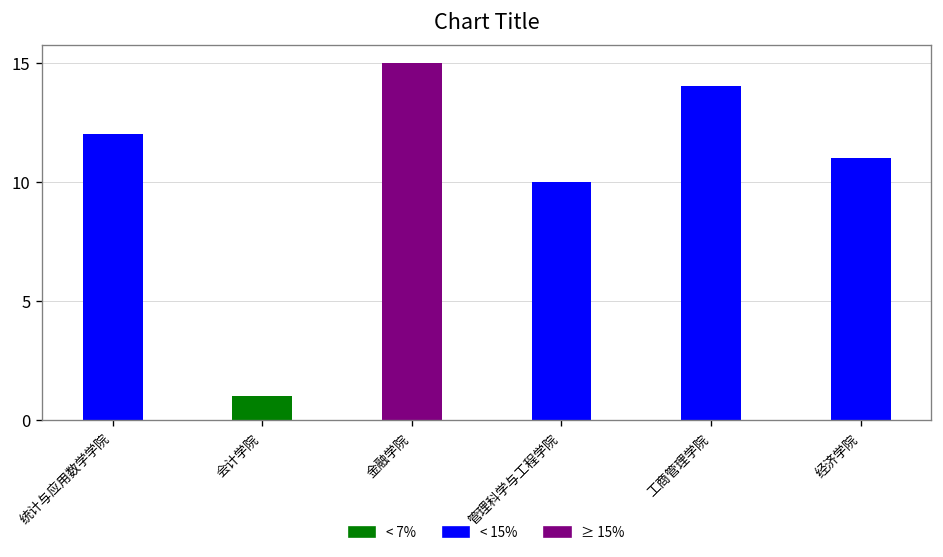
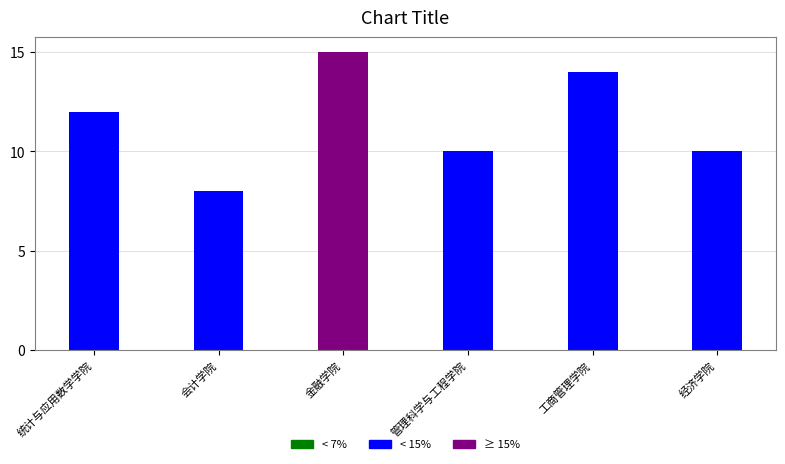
会计学院: 1 -> 8
经济学院: 11 -> 10
